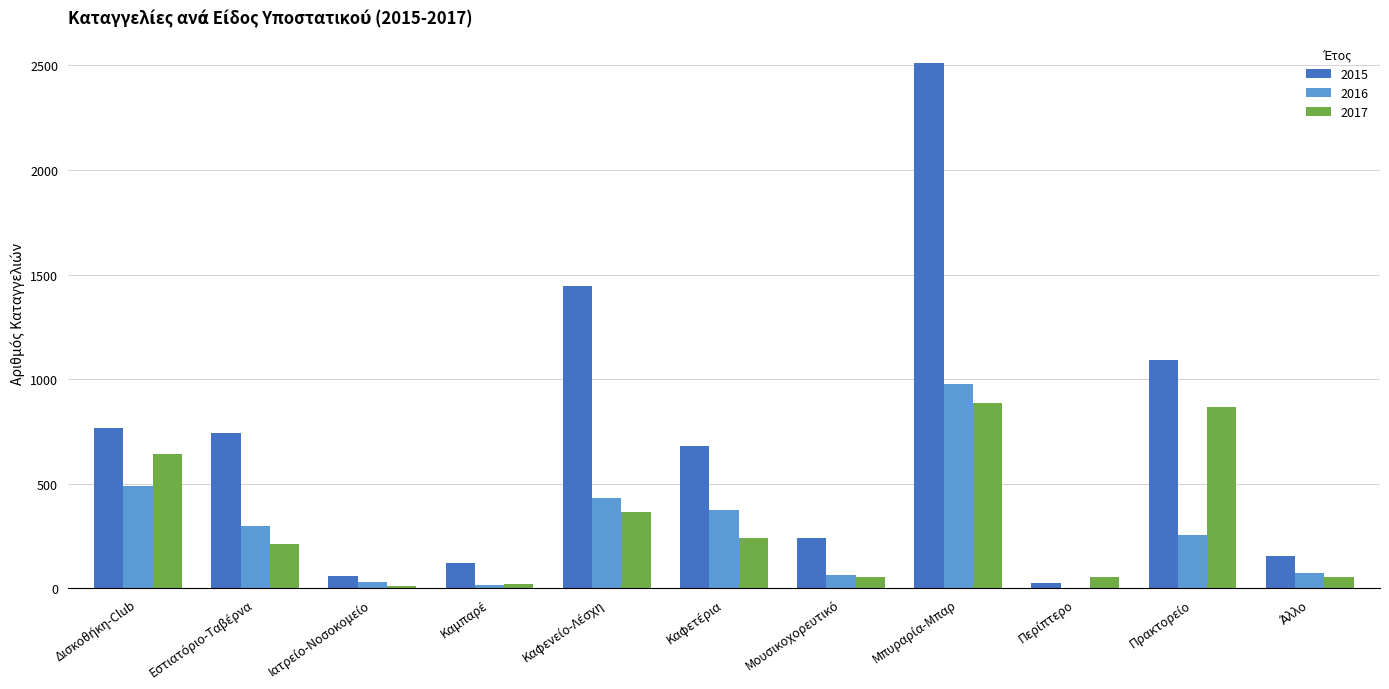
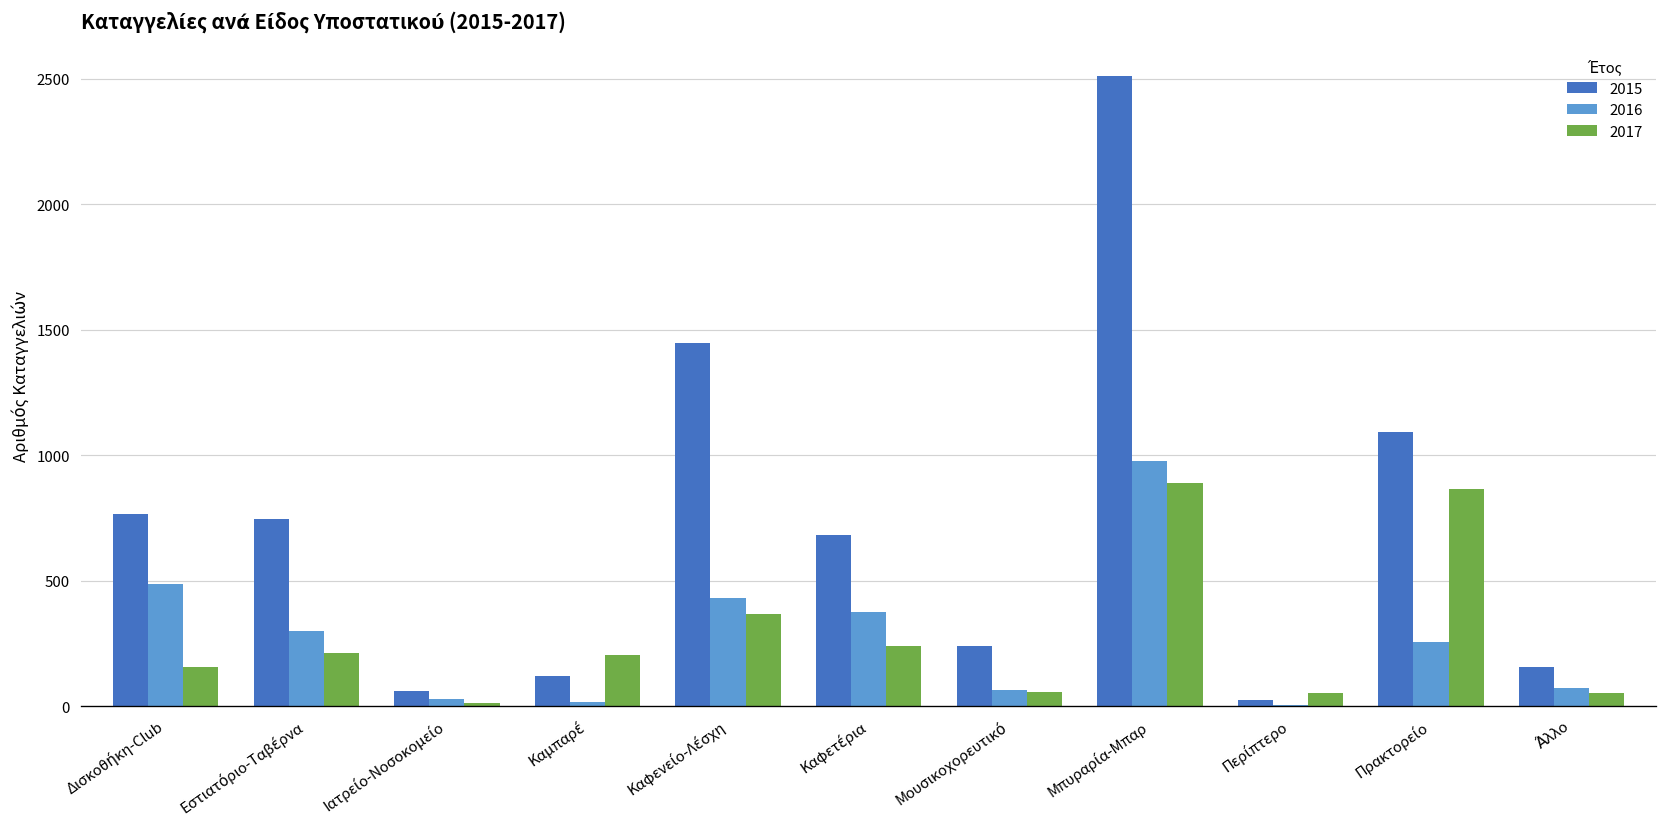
2017, Δισκοθήκη-Club: 640 -> 160
2017, Καμπαρέ: 20 -> 210
